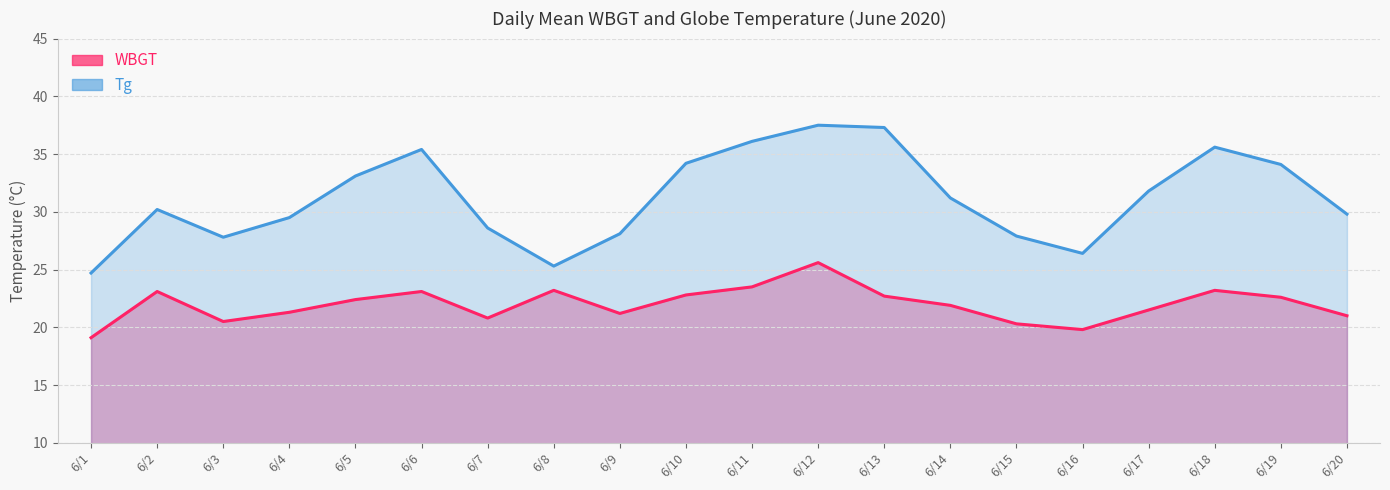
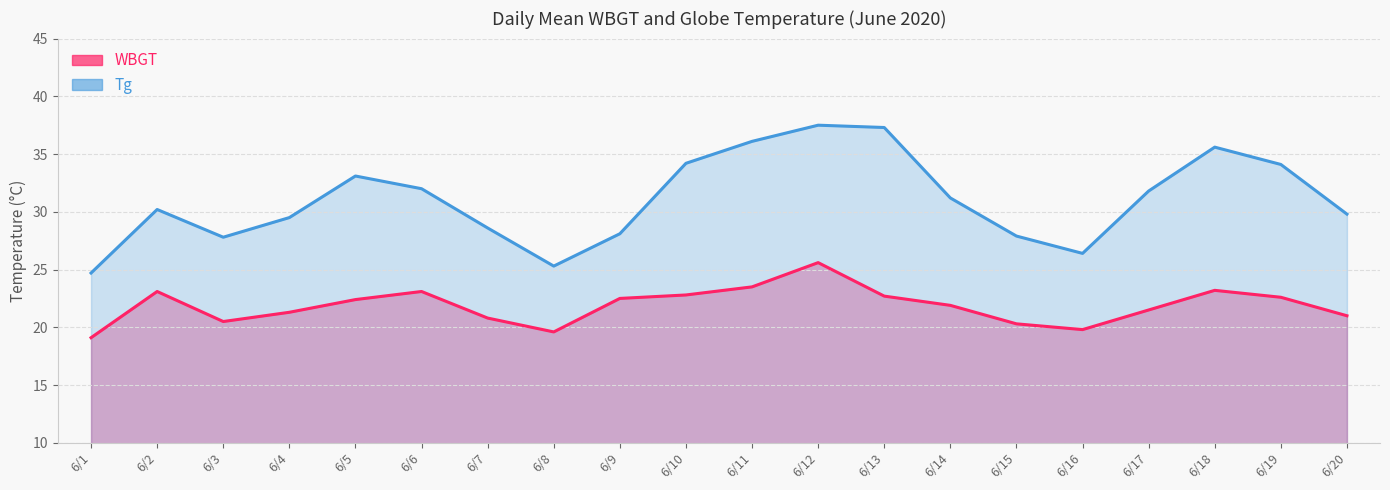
Tg, 6/6: 35.4 -> 32.0
WBGT, 6/8: 23.2 -> 19.6
WBGT, 6/9: 21.2 -> 22.5
